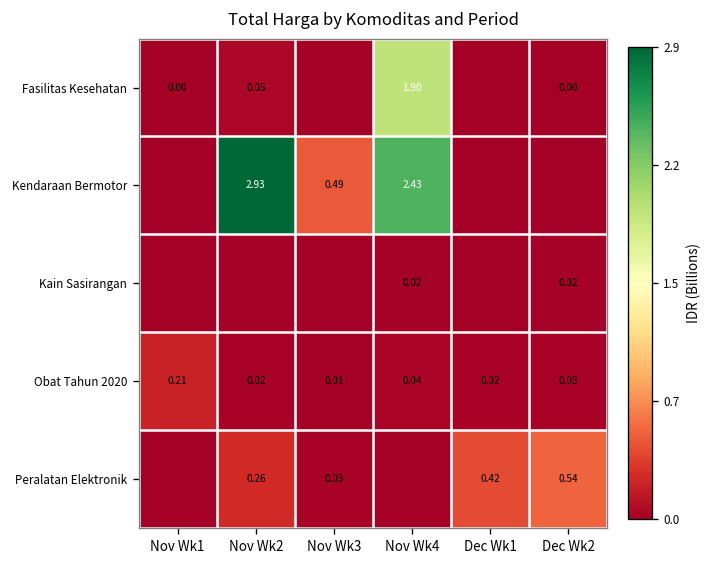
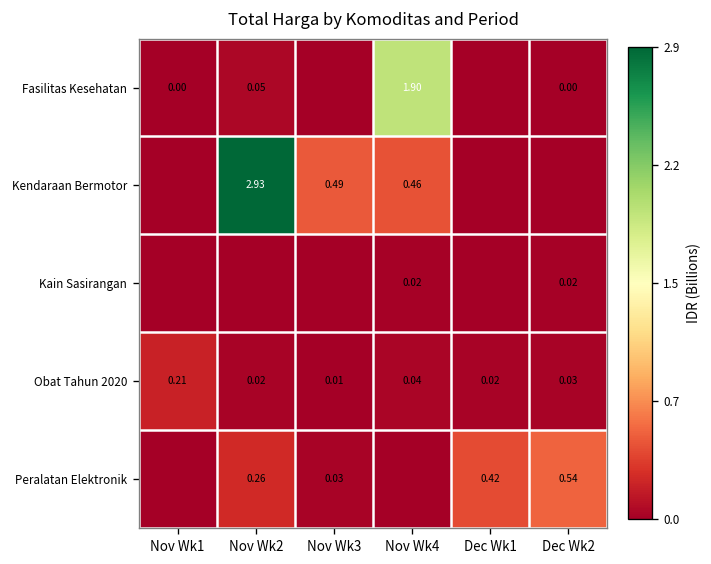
Kendaraan Bermotor, Nov Wk4: 2.43 -> 0.46
